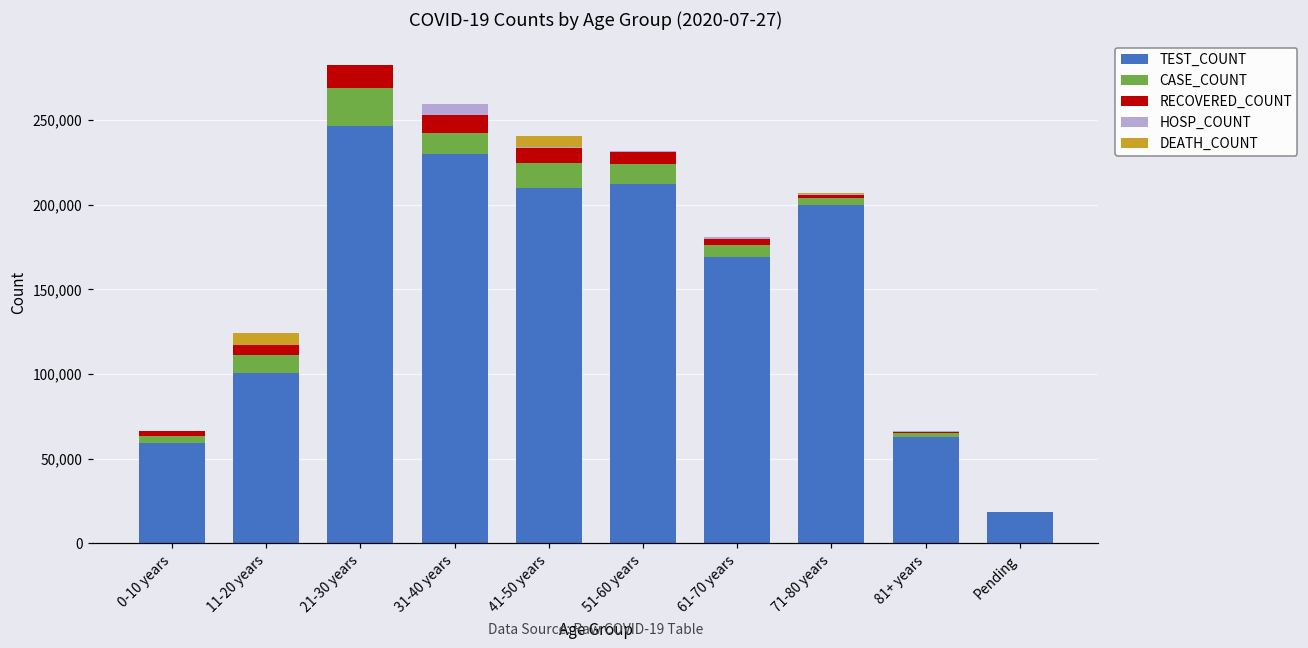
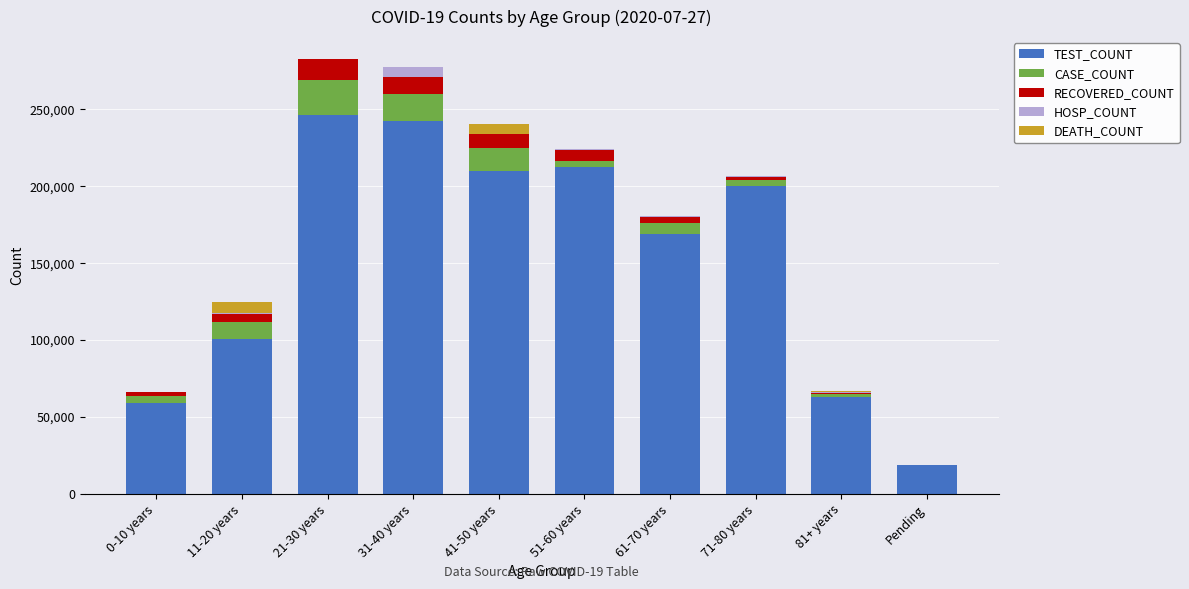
TEST_COUNT, 31-40 years: 230,000 -> 242,000
CASE_COUNT, 31-40 years: 12,000 -> 18,000
CASE_COUNT, 51-60 years: 12,000 -> 4,000
